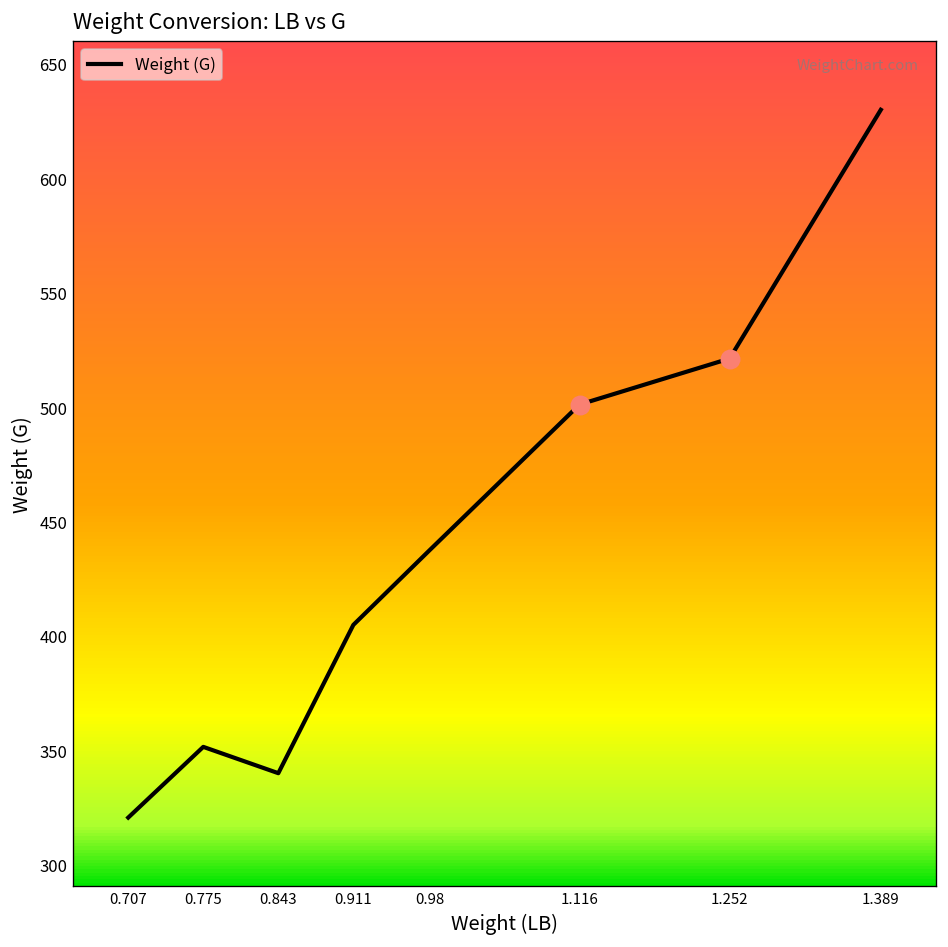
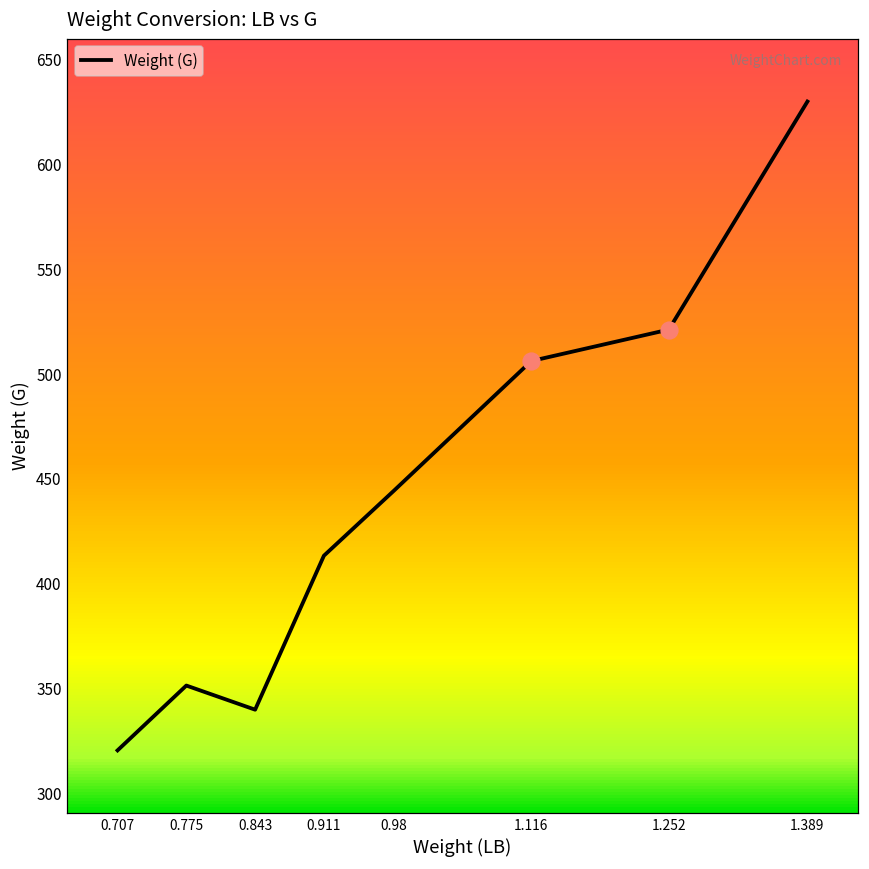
Weight (G), 0.911: 405 -> 413
Weight (G), 0.98: 437 -> 444
Weight (G), 1.116: 501 -> 506
